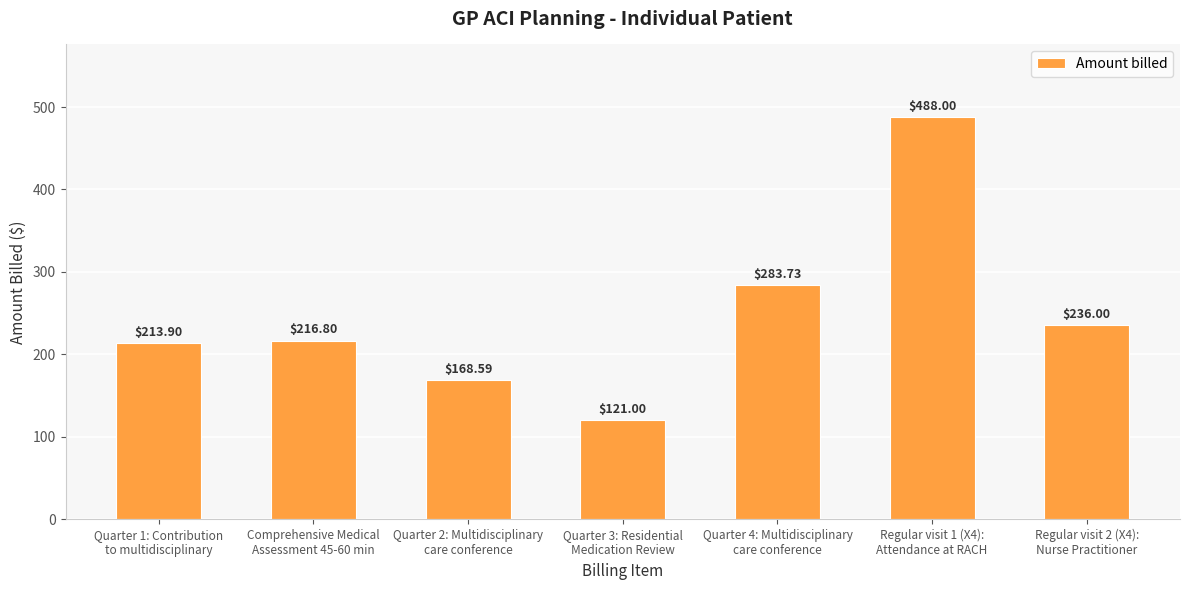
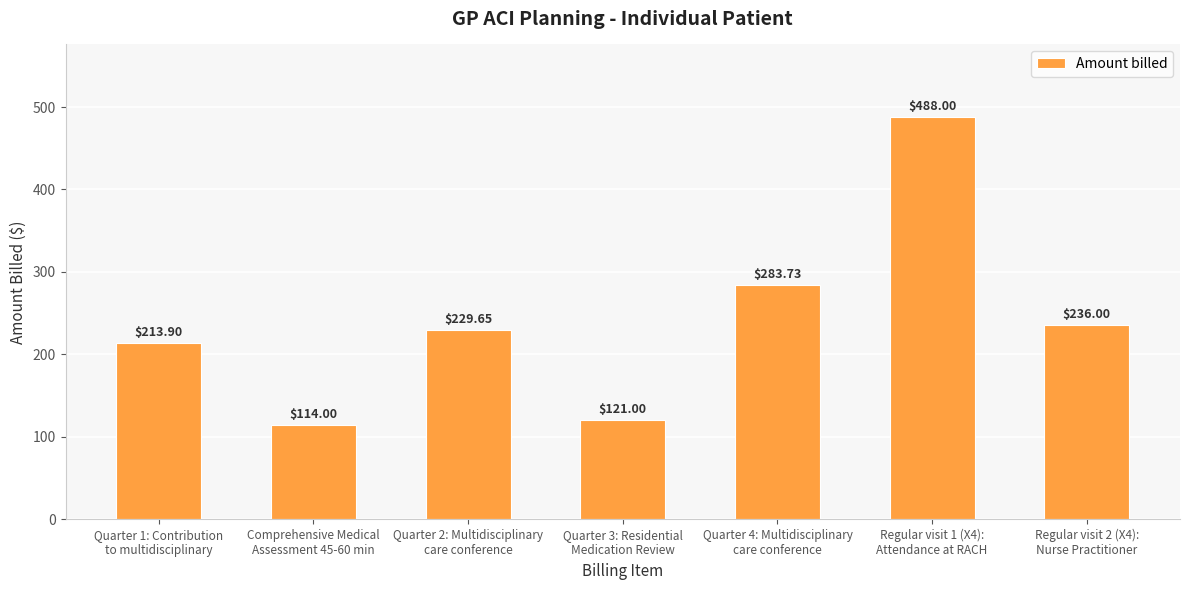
Comprehensive Medical Assessment 45-60 min: $216.80 -> $114.00
Quarter 2: Multidisciplinary care conference: $168.59 -> $229.65
